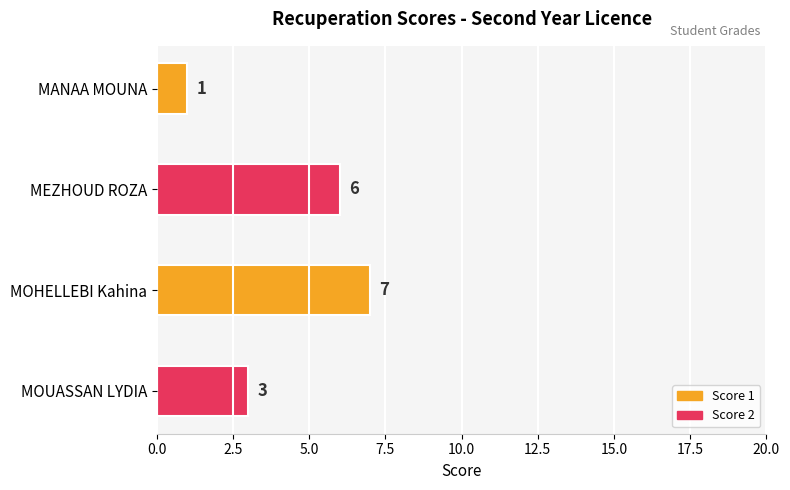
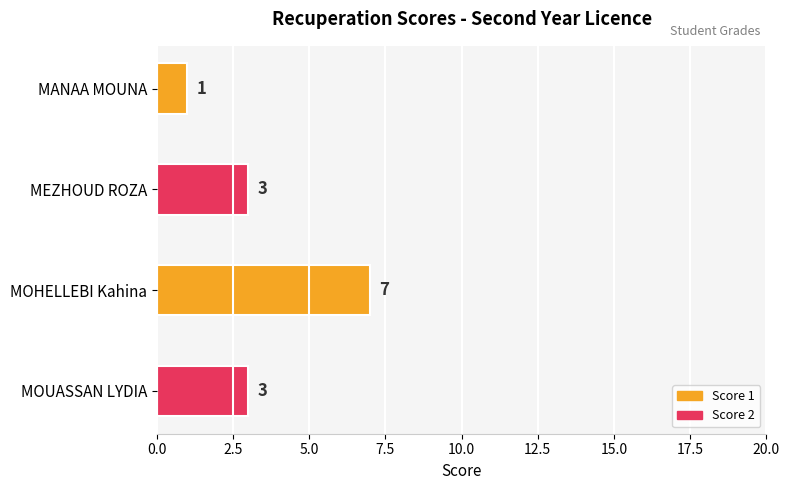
MEZHOUD ROZA: 6 -> 3
